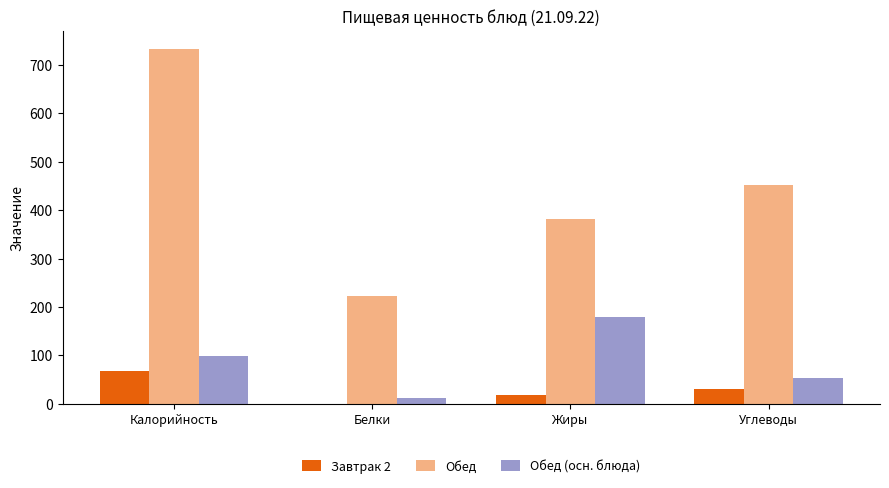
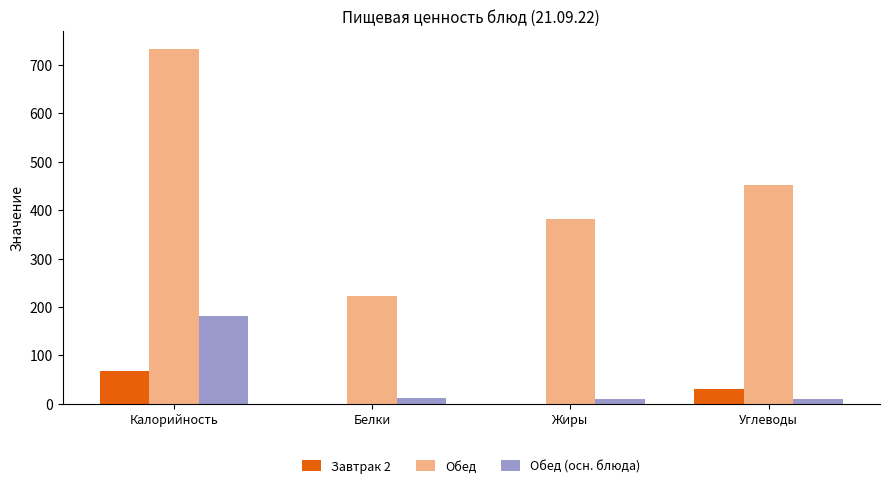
Обед (осн. блюда), Калорийность: 100 -> 180
Завтрак 2, Жиры: 20 -> 0
Обед (осн. блюда), Жиры: 180 -> 10
Обед (осн. блюда), Углеводы: 50 -> 10
